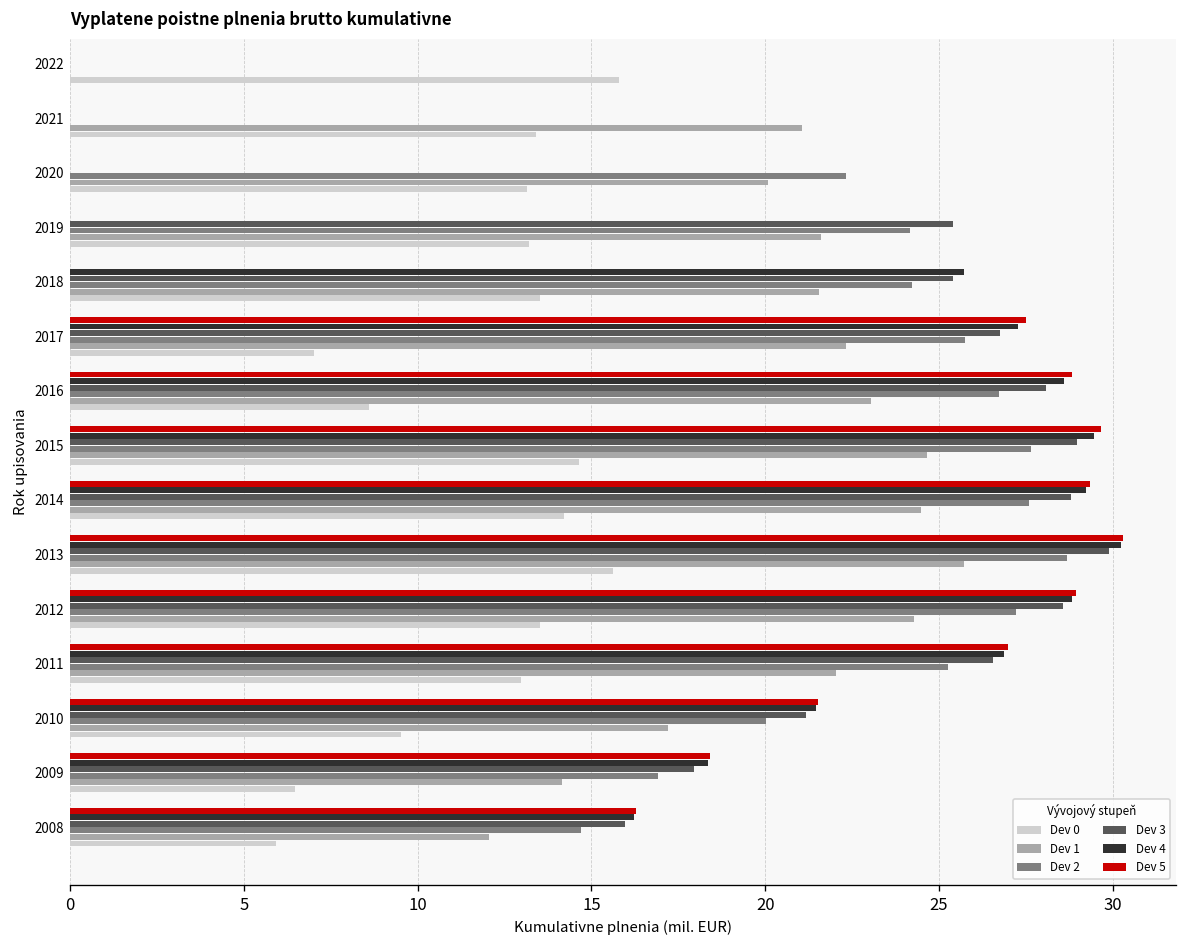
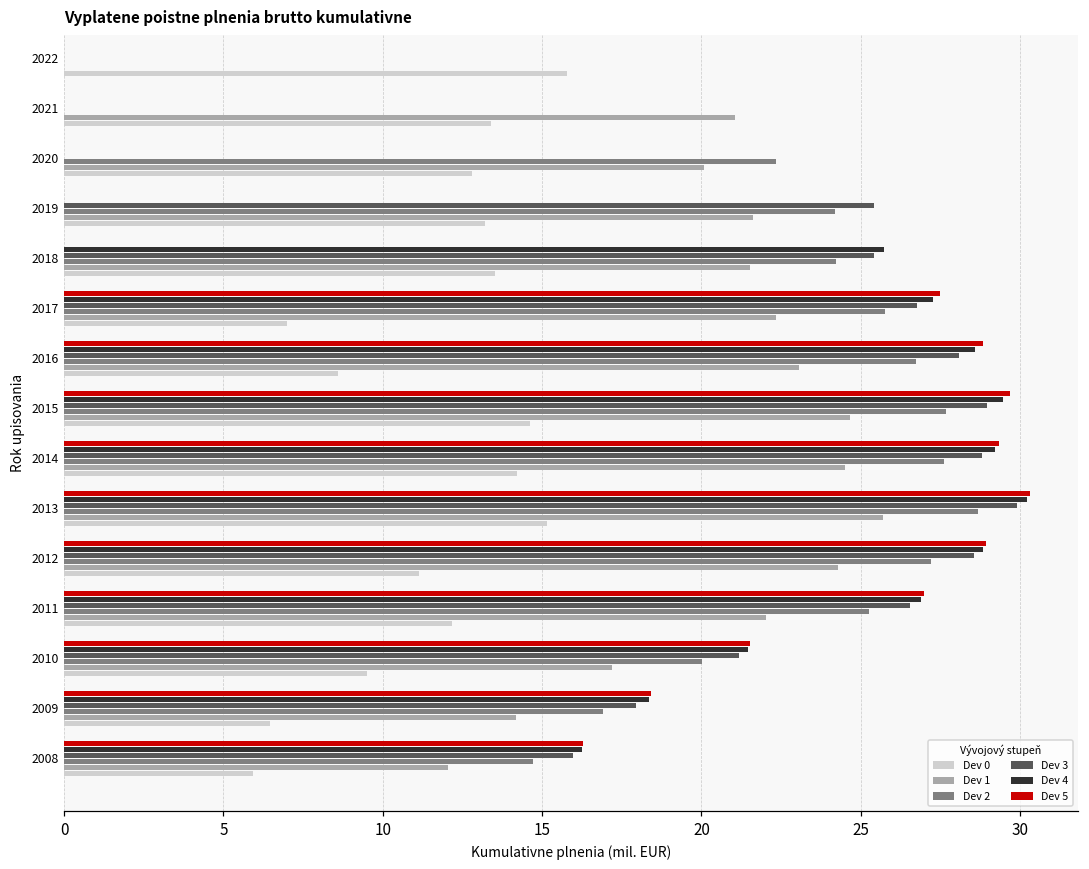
Dev 0, 2020: 13.2 -> 12.8
Dev 0, 2013: 15.6 -> 15.2
Dev 0, 2012: 13.5 -> 11.2
Dev 0, 2011: 13.0 -> 12.2
